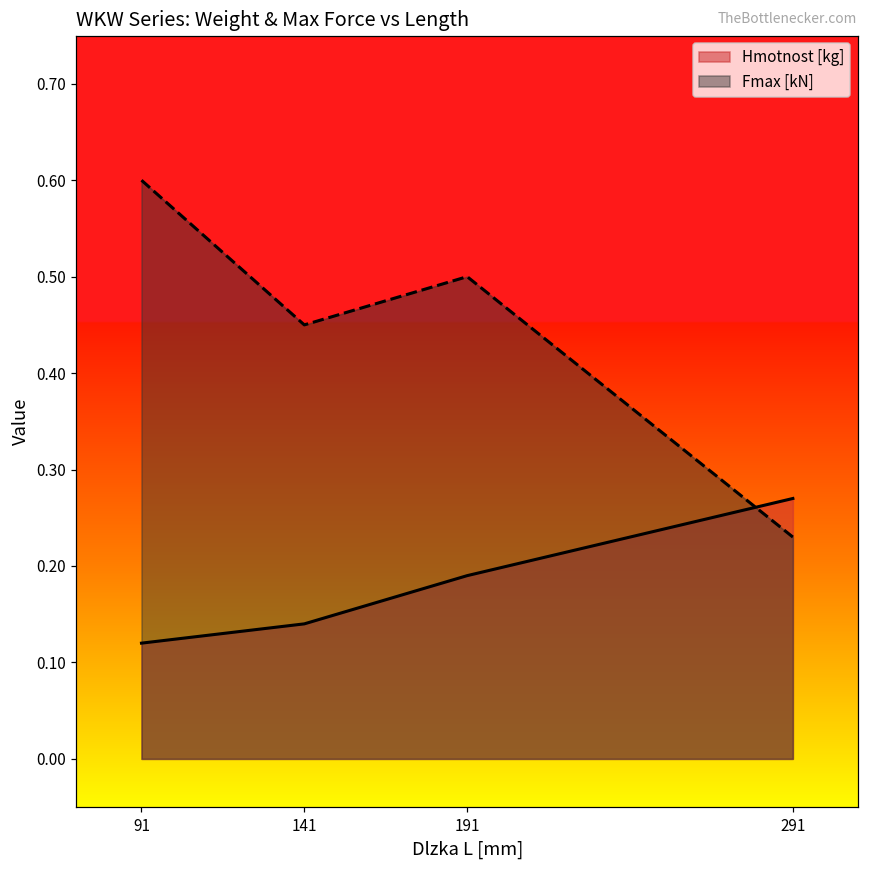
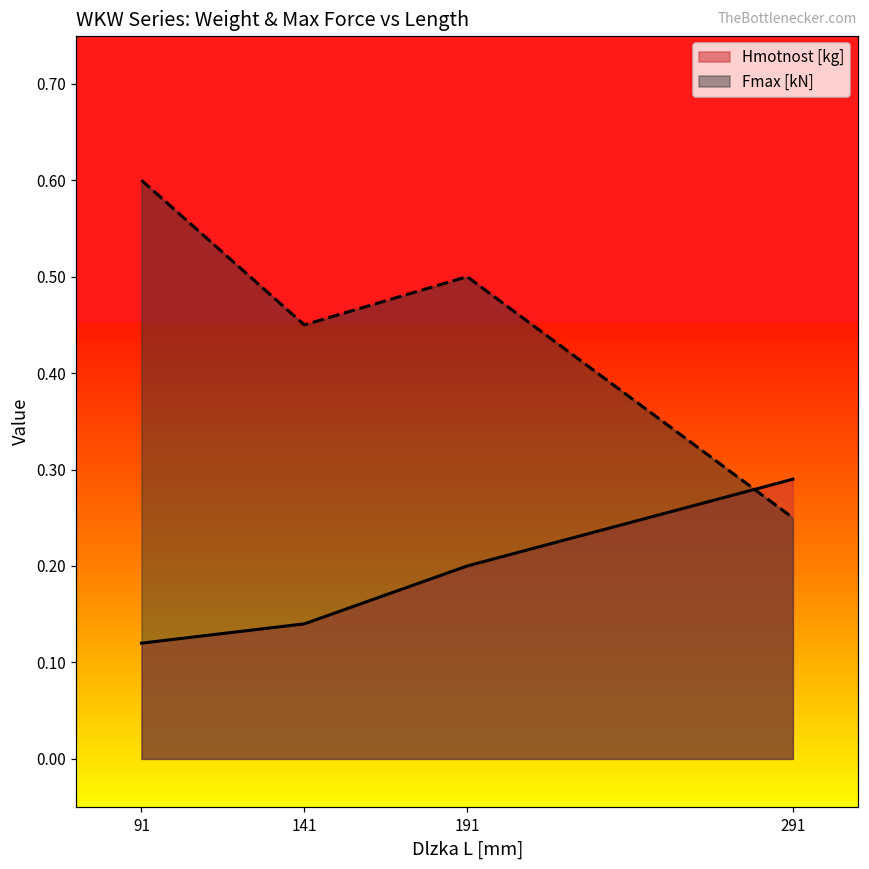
Hmotnost [kg], 191: 0.19 -> 0.20
Hmotnost [kg], 291: 0.27 -> 0.29
Fmax [kN], 291: 0.23 -> 0.25
